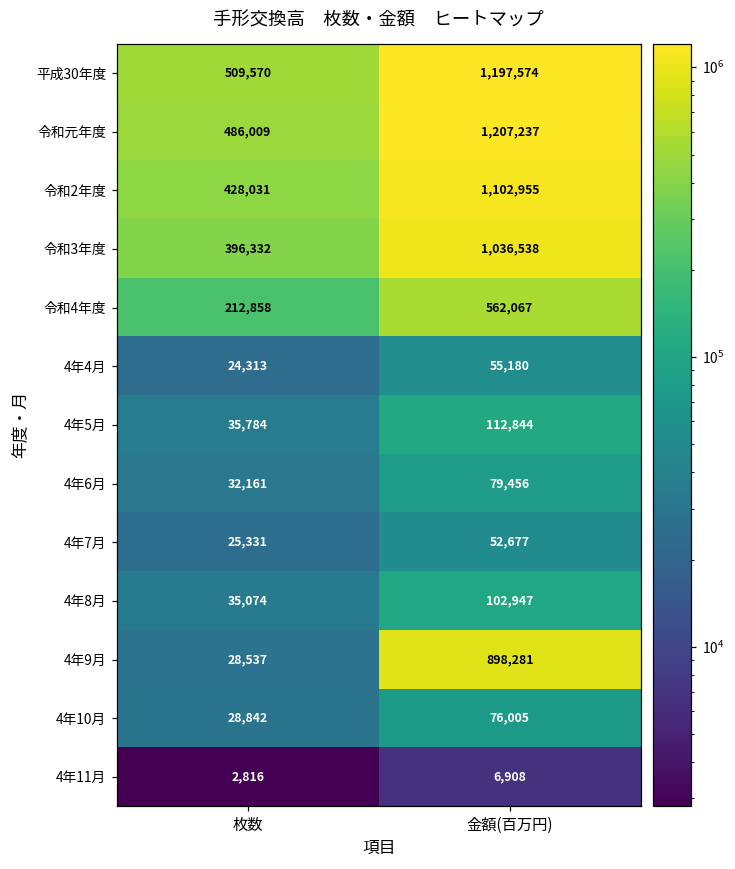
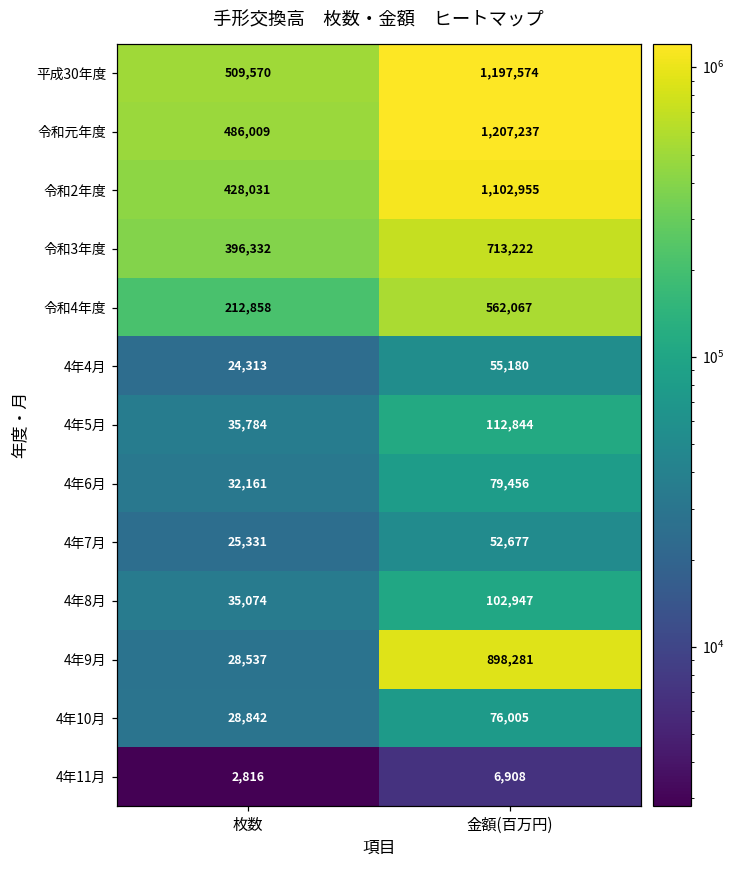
令和3年度, 金額(百万円): 1,036,538 -> 713,222
